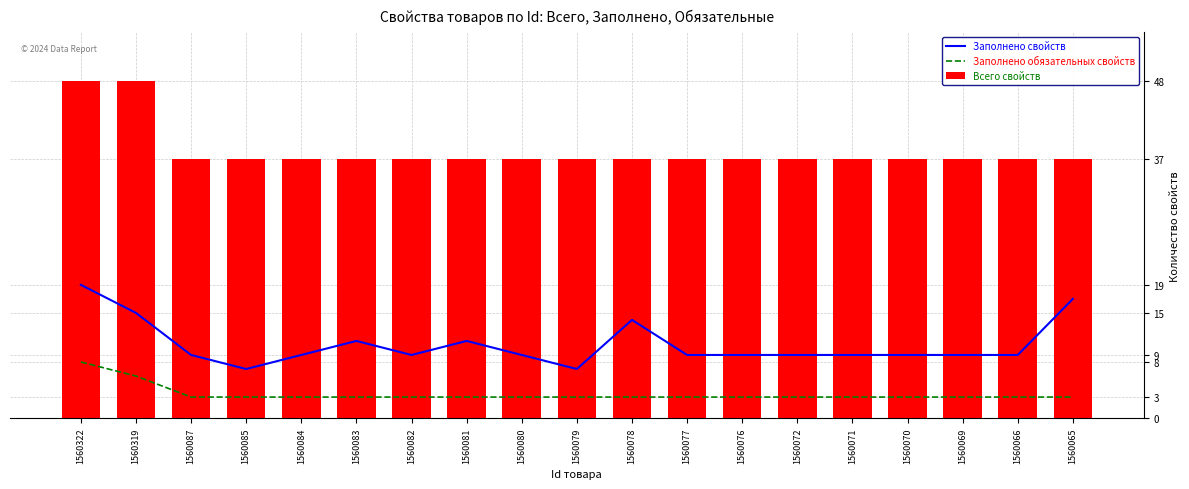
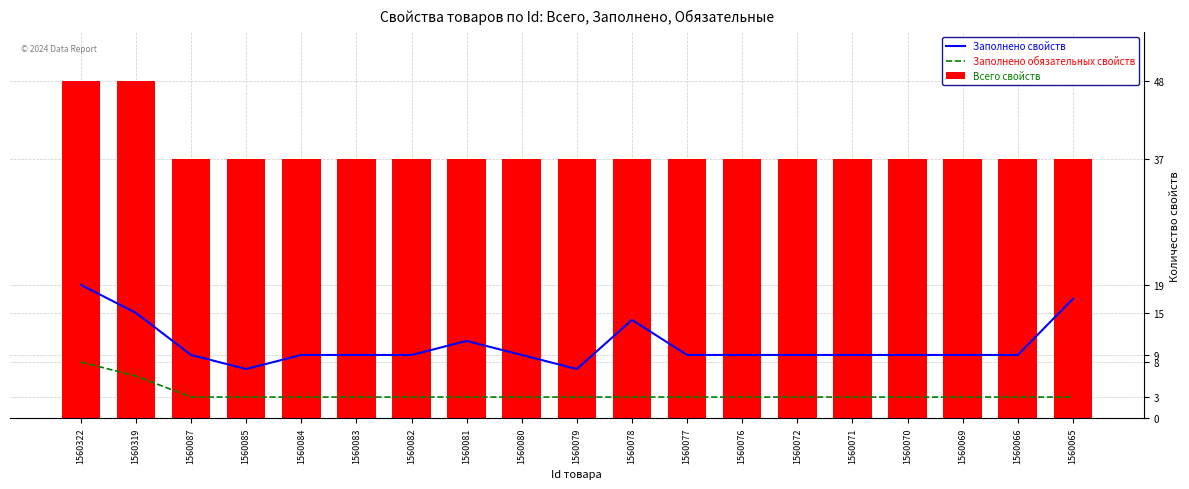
Заполнено свойств, 1560083: 11 -> 9
